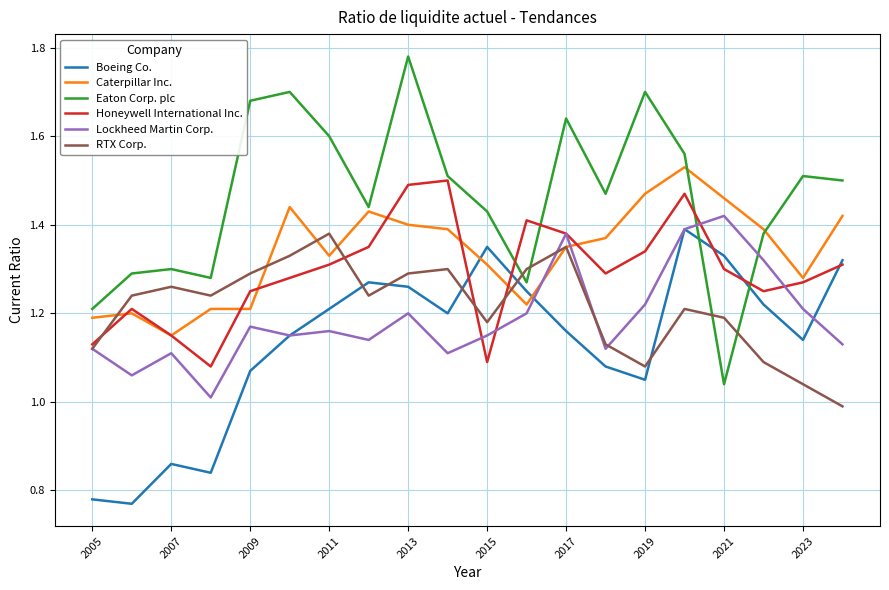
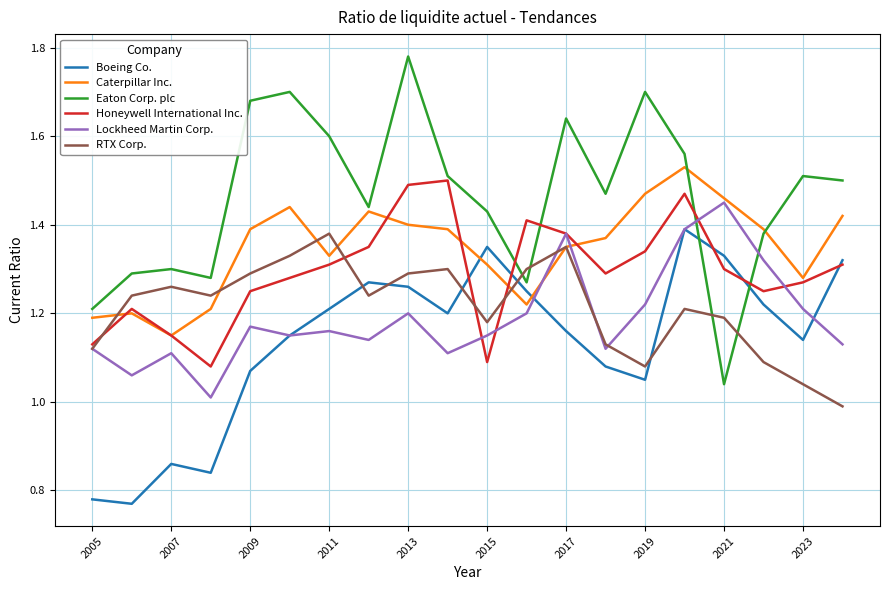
Caterpillar Inc., 2009: 1.21 -> 1.39
Lockheed Martin Corp., 2021: 1.42 -> 1.45
